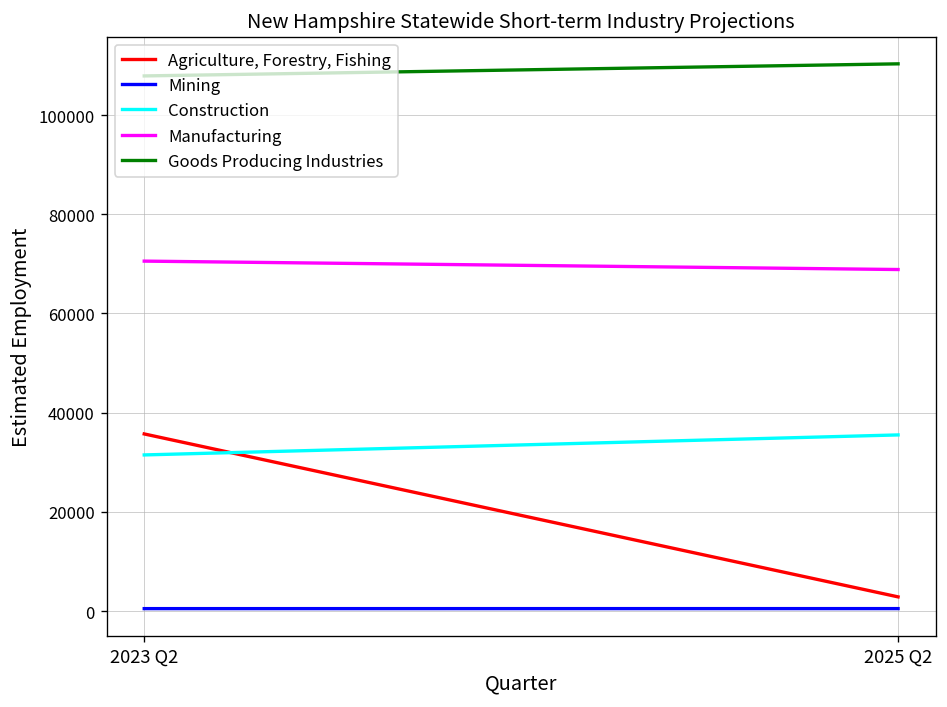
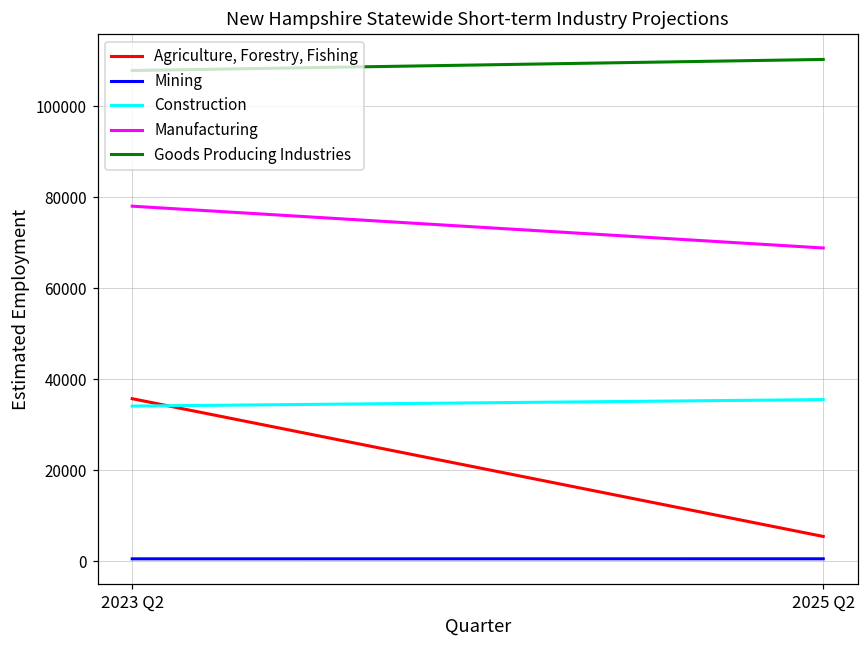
Construction, 2023 Q2: 31000 -> 34000
Manufacturing, 2023 Q2: 71000 -> 78000
Agriculture, Forestry, Fishing, 2025 Q2: 3000 -> 5000
